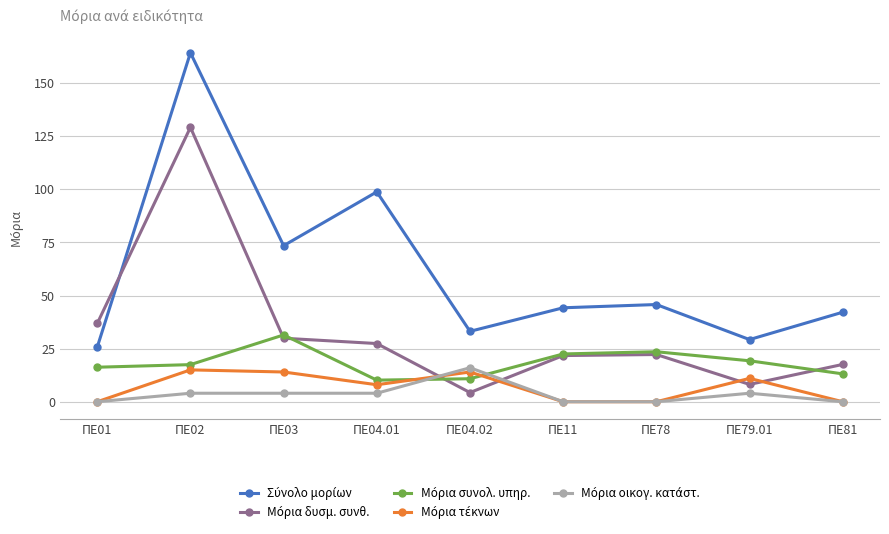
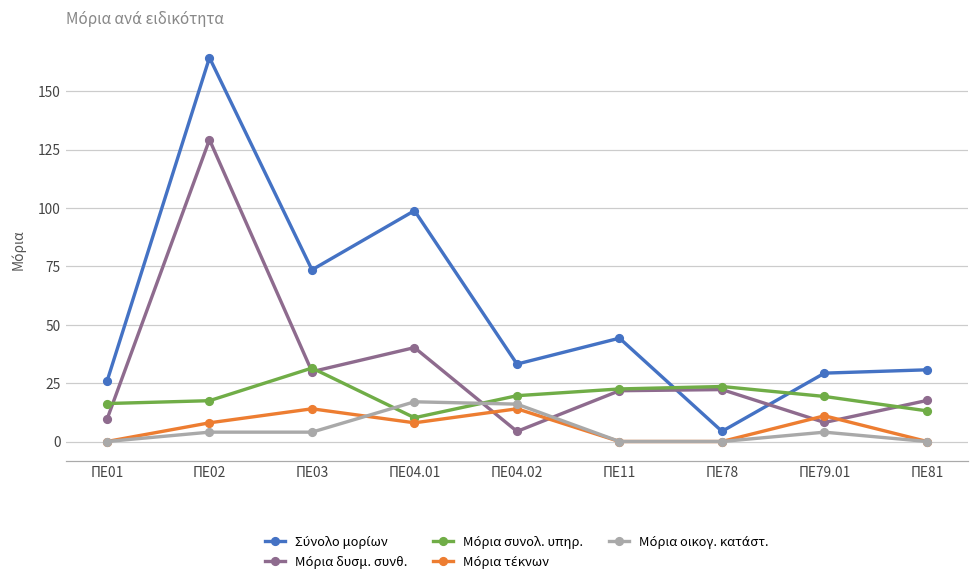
Μόρια δυσμ. συνθ., ΠΕ01: 37 -> 9
Μόρια τέκνων, ΠΕ02: 15 -> 8
Μόρια δυσμ. συνθ., ΠΕ04.01: 27 -> 40
Μόρια οικογ. κατάστ., ΠΕ04.01: 4 -> 17
Μόρια συνολ. υπηρ., ΠΕ04.02: 11 -> 20
Σύνολο μορίων, ΠΕ78: 46 -> 4
Σύνολο μορίων, ΠΕ81: 42 -> 31
